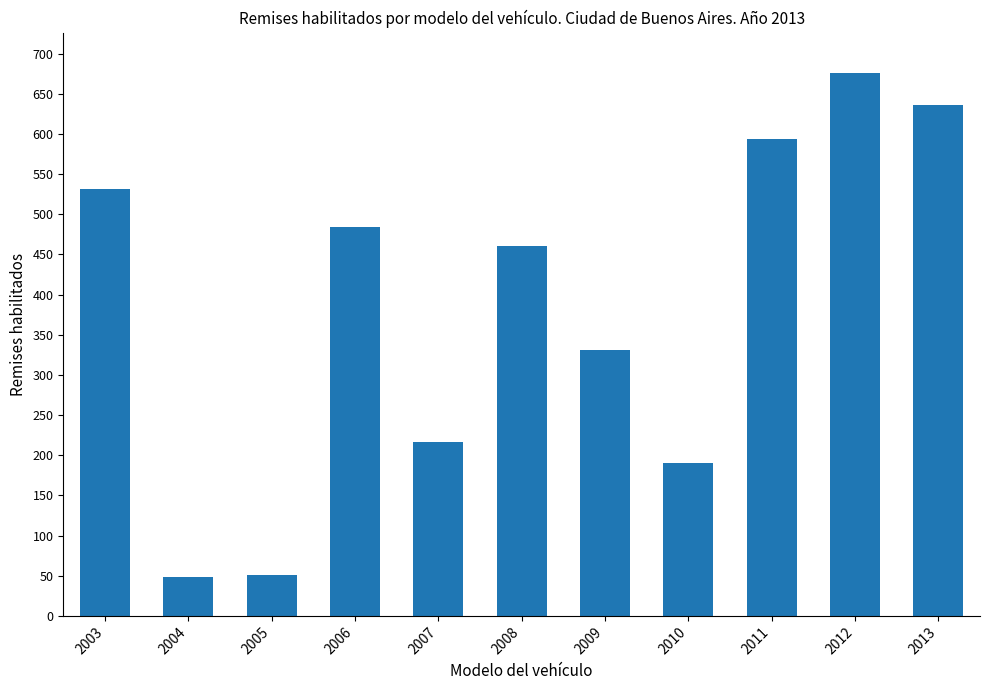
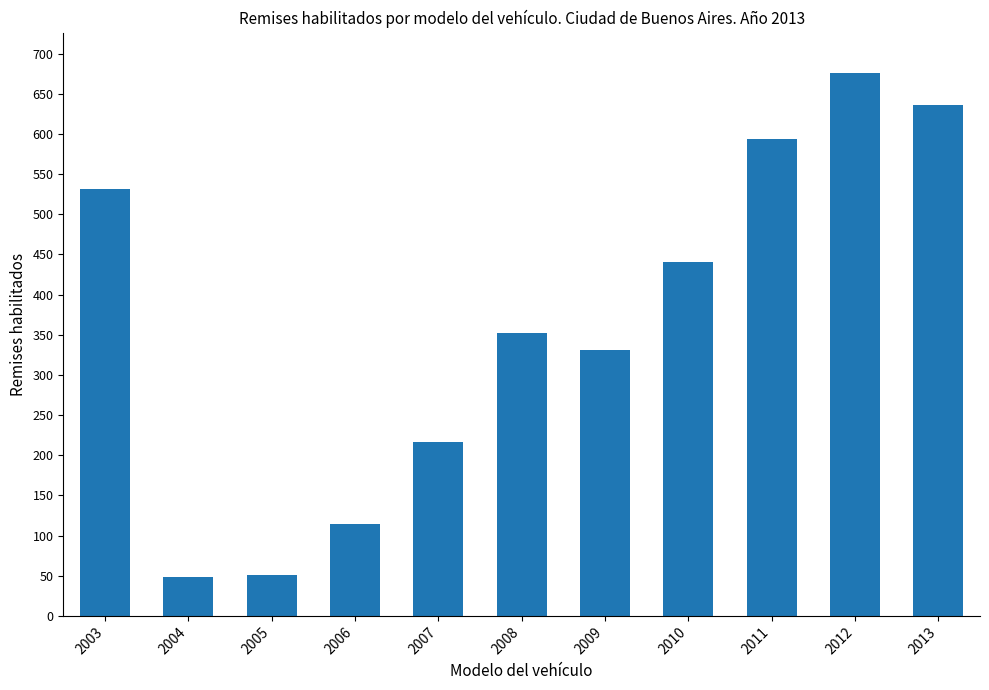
2006: 480 -> 110
2008: 460 -> 350
2010: 190 -> 440
